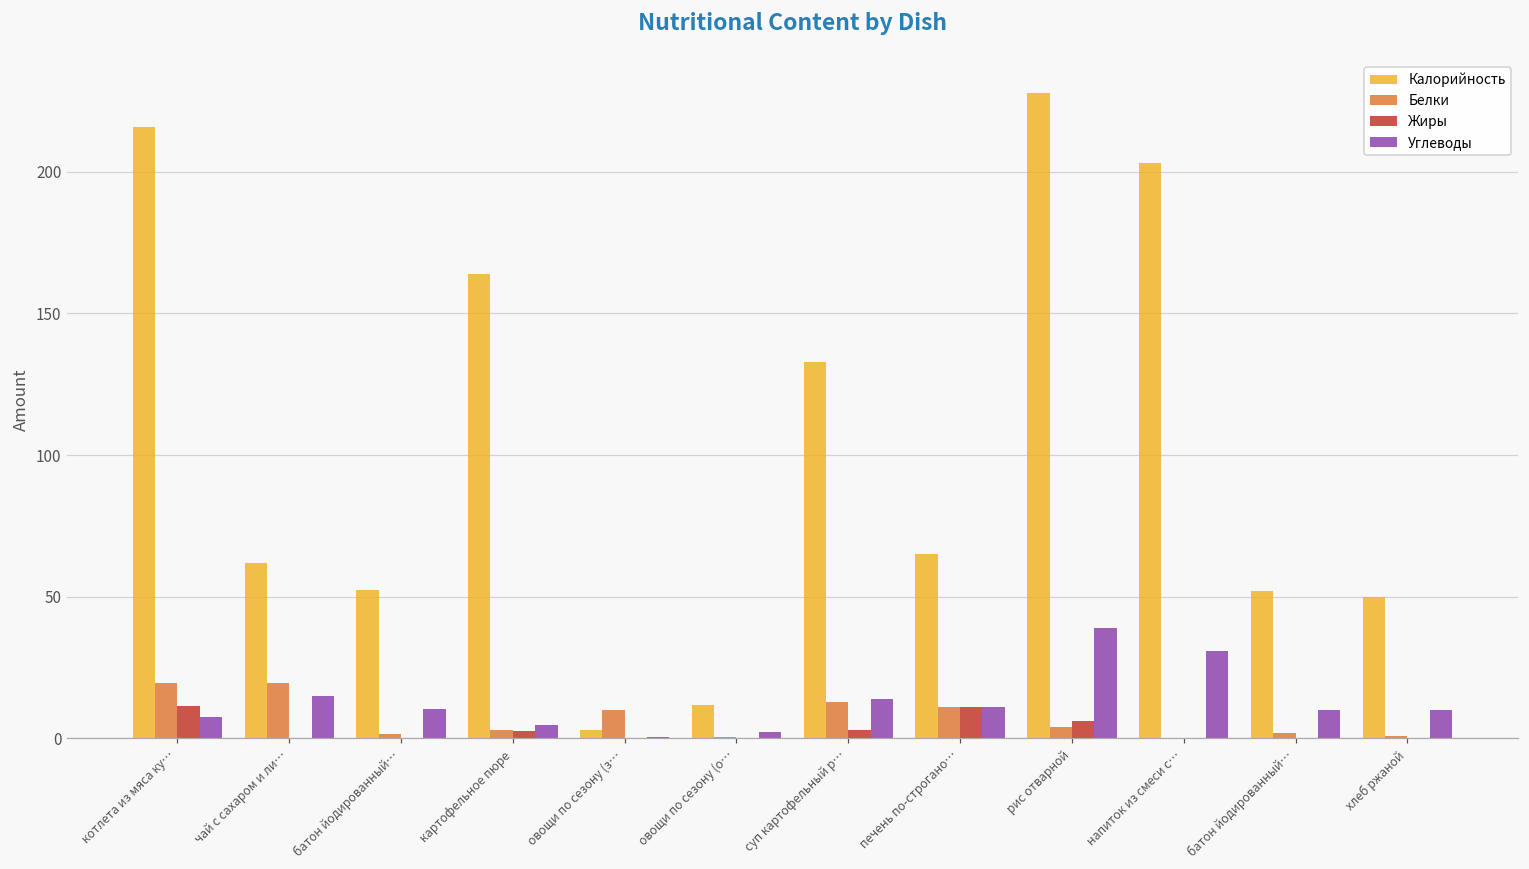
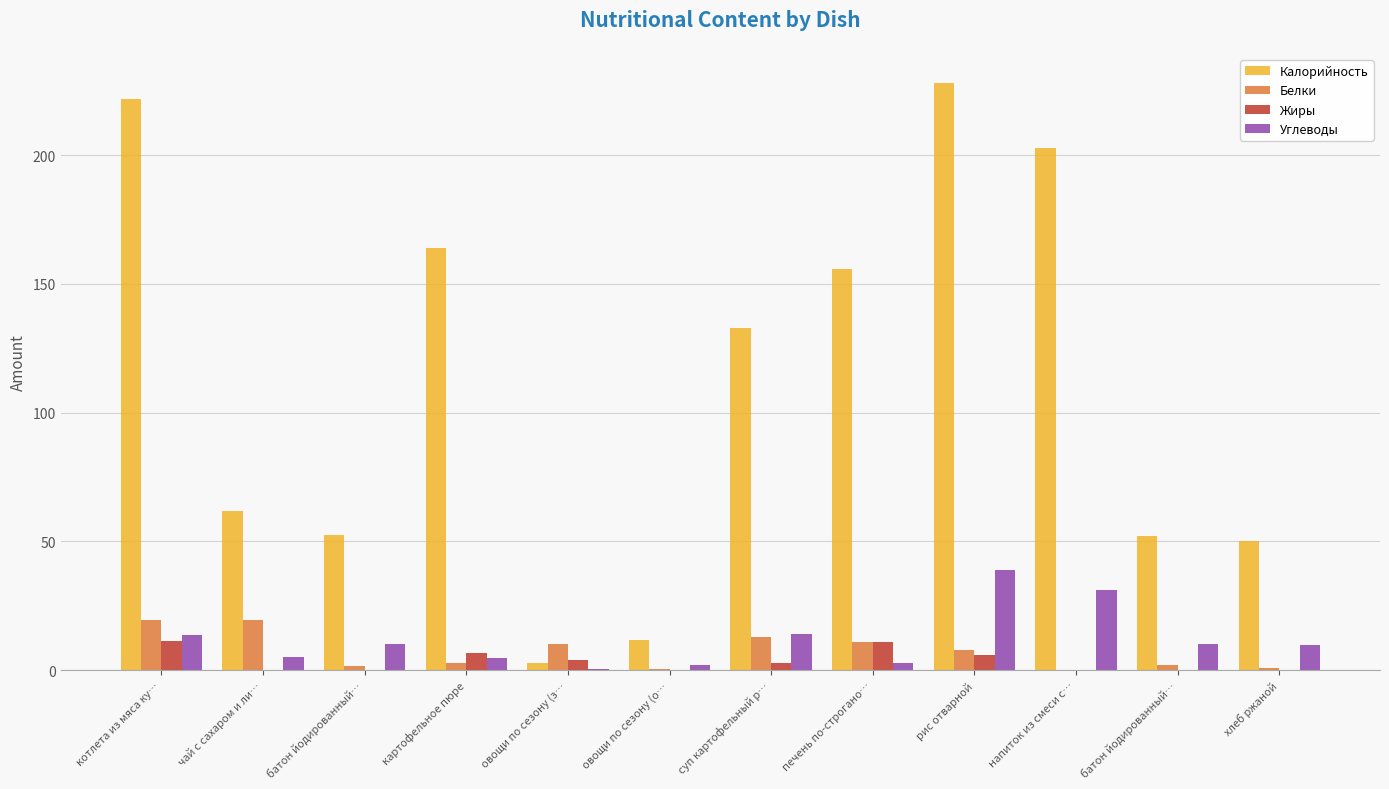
Калорийность, котлета из мяса ку…: 216 -> 222
Углеводы, котлета из мяса ку…: 8 -> 14
Углеводы, чай с сахаром и ли…: 15 -> 5
Жиры, картофельное пюре: 3 -> 7
Жиры, овощи по сезону (з…: 0 -> 4
Калорийность, печень по-строгано…: 65 -> 156
Углеводы, печень по-строгано…: 11 -> 3
Белки, рис отварной: 4 -> 8
